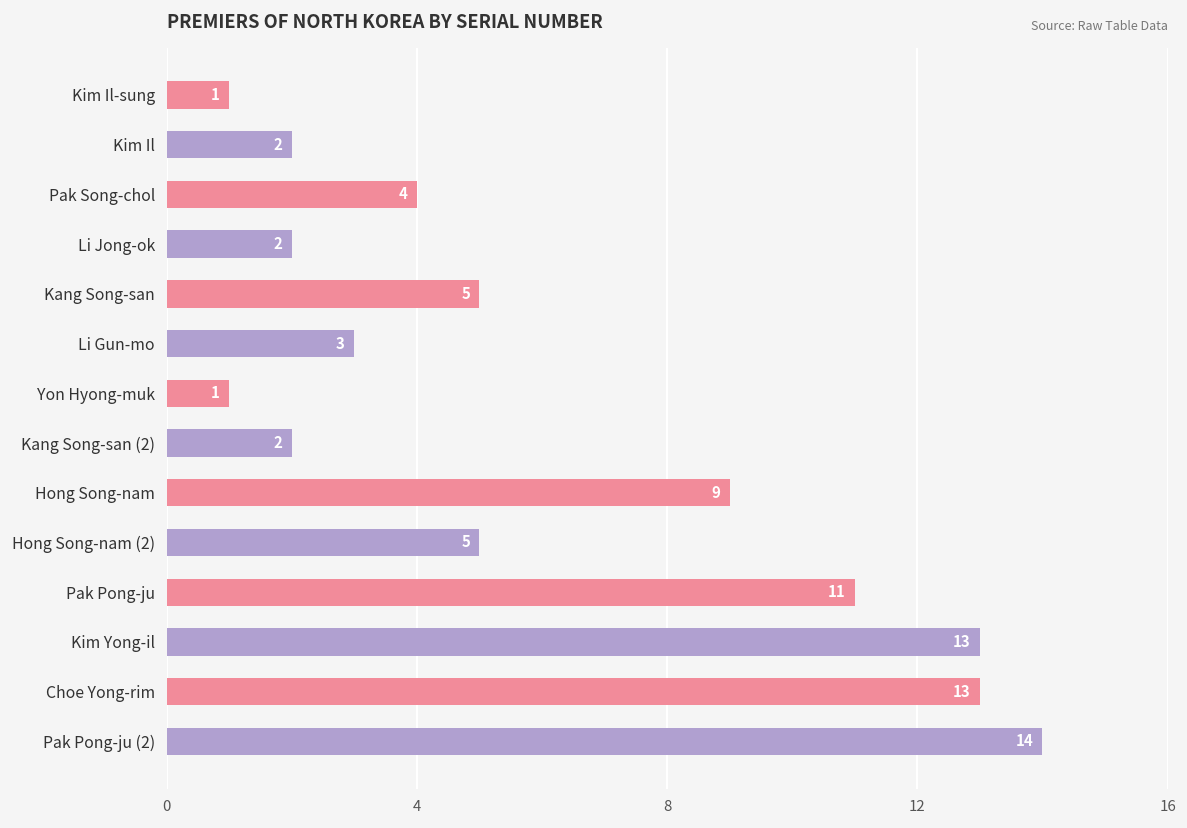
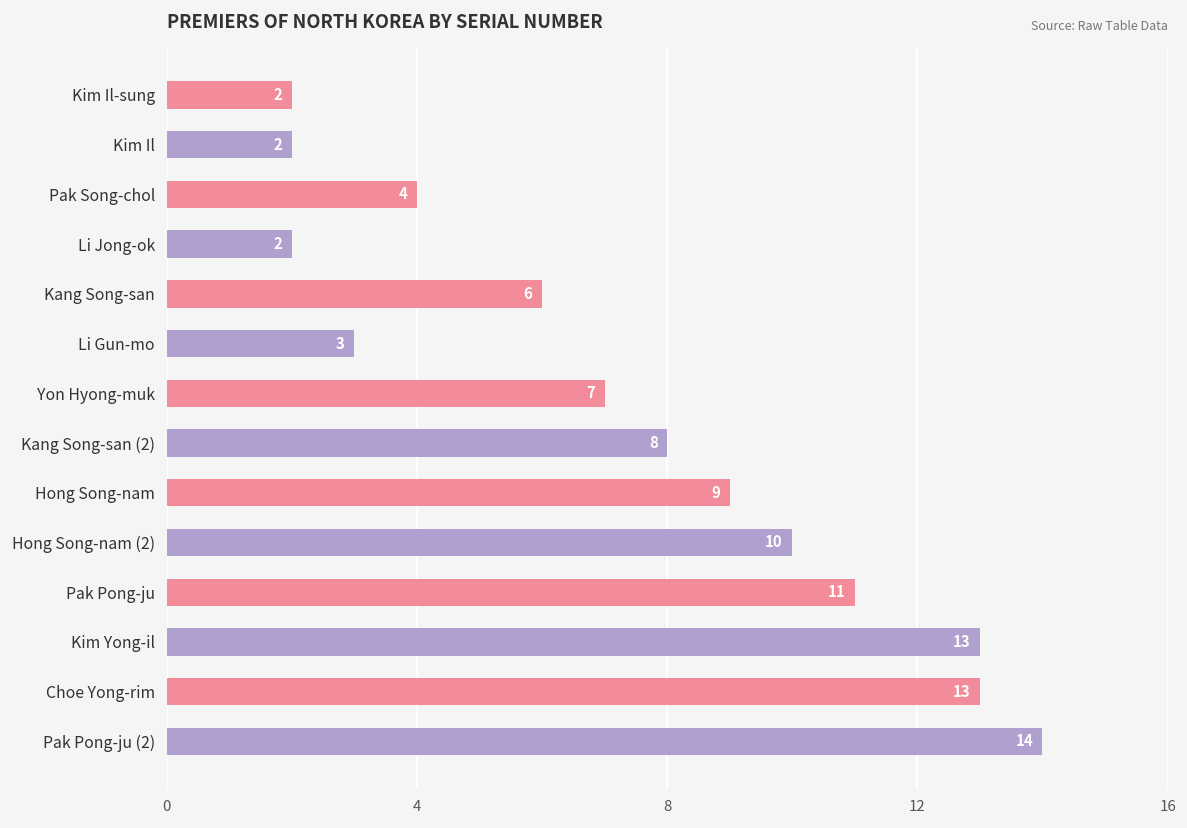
Kim Il-sung: 1 -> 2
Kang Song-san: 5 -> 6
Yon Hyong-muk: 1 -> 7
Kang Song-san (2): 2 -> 8
Hong Song-nam (2): 5 -> 10
